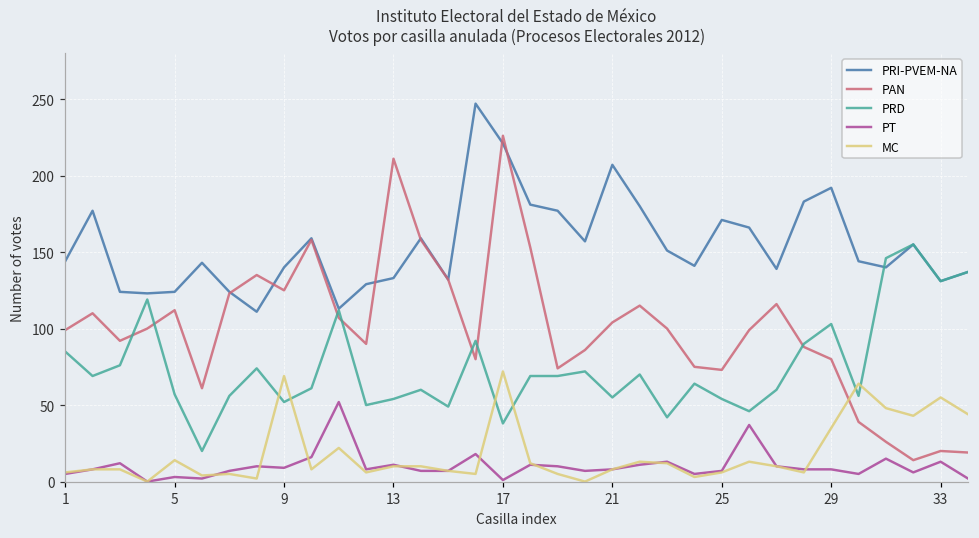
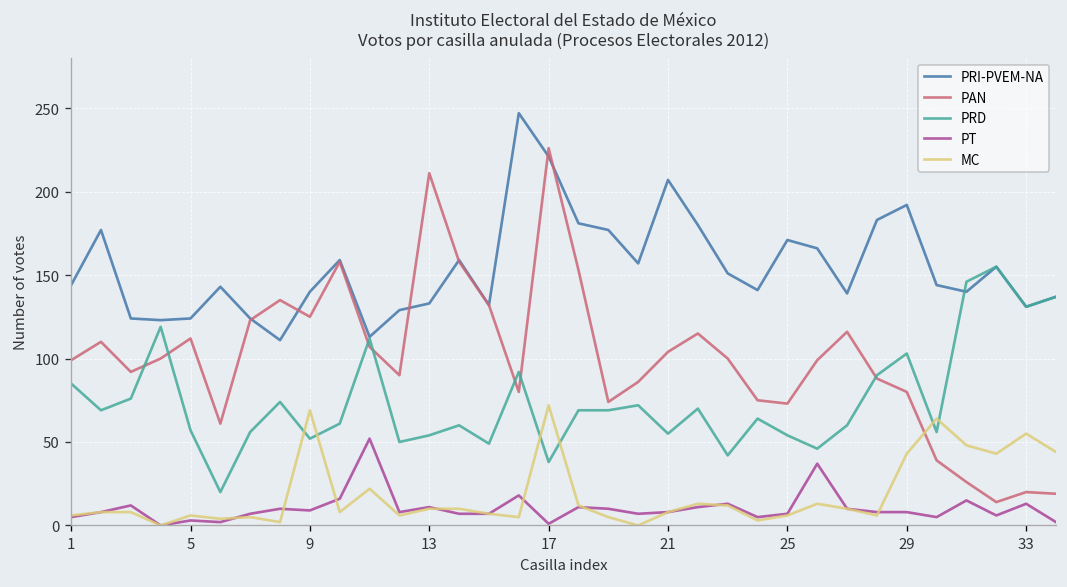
MC, 5: 14 -> 6
MC, 29: 35 -> 43
